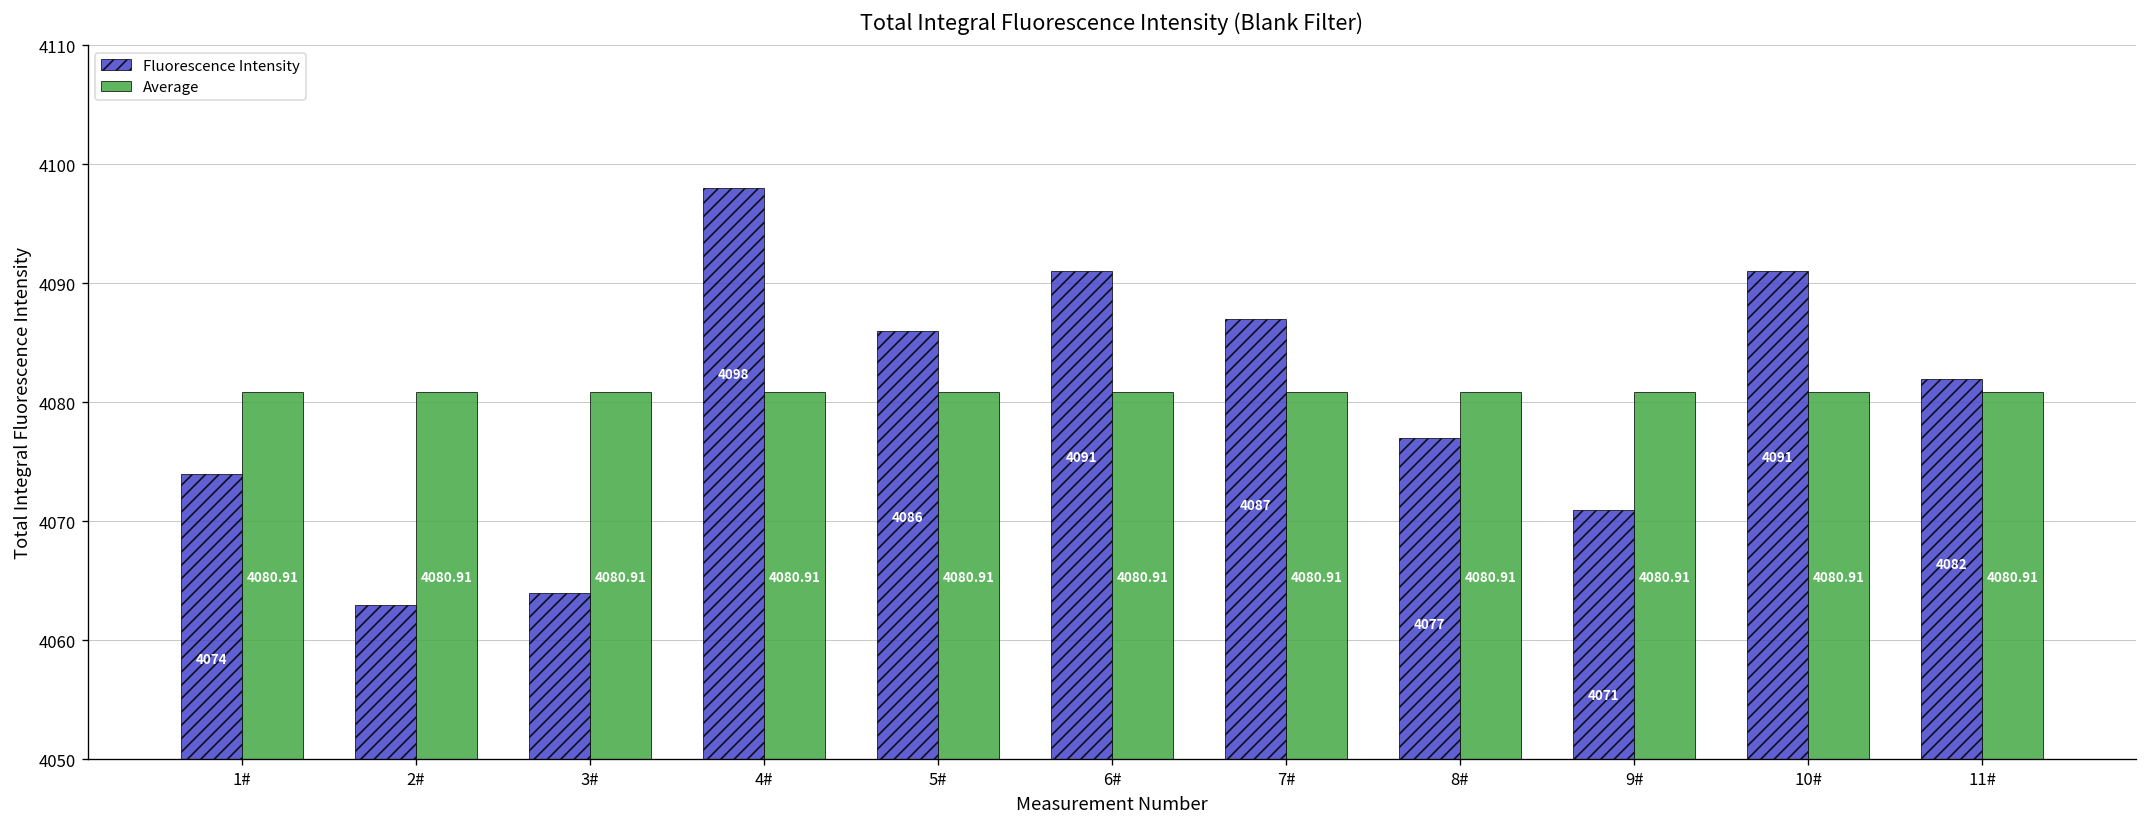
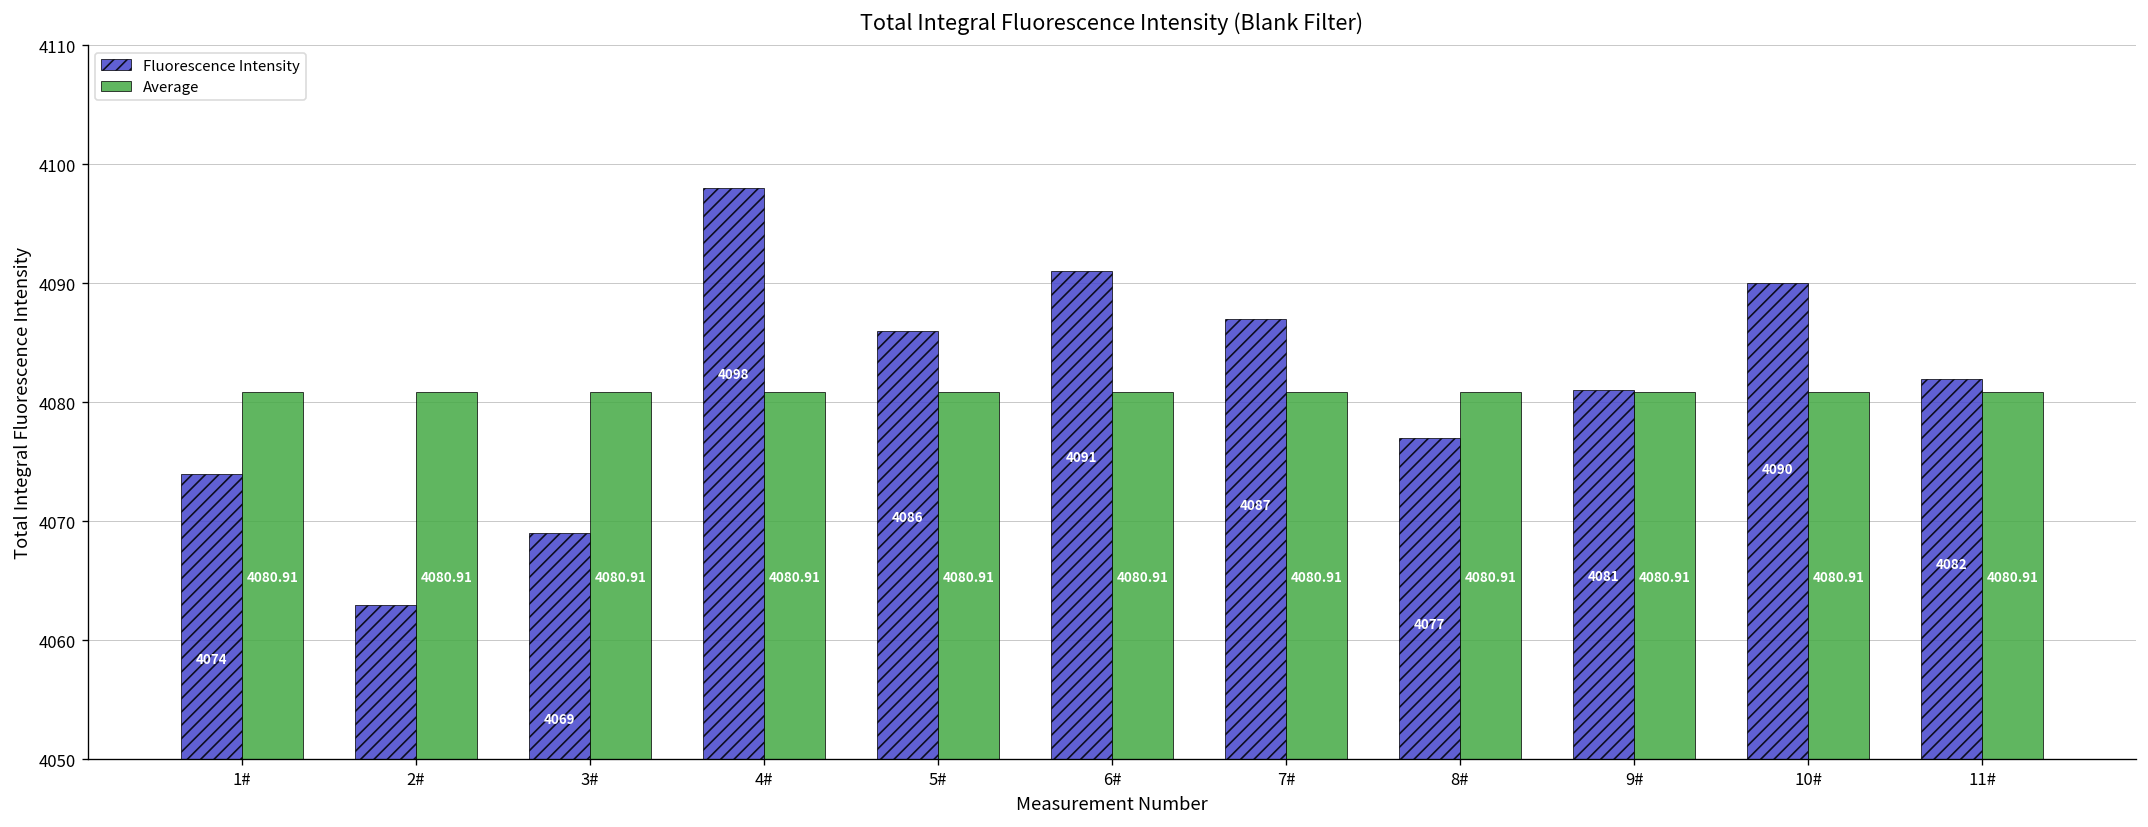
Fluorescence Intensity, 3#: 4064 -> 4069
Fluorescence Intensity, 9#: 4071 -> 4081
Fluorescence Intensity, 10#: 4091 -> 4090
